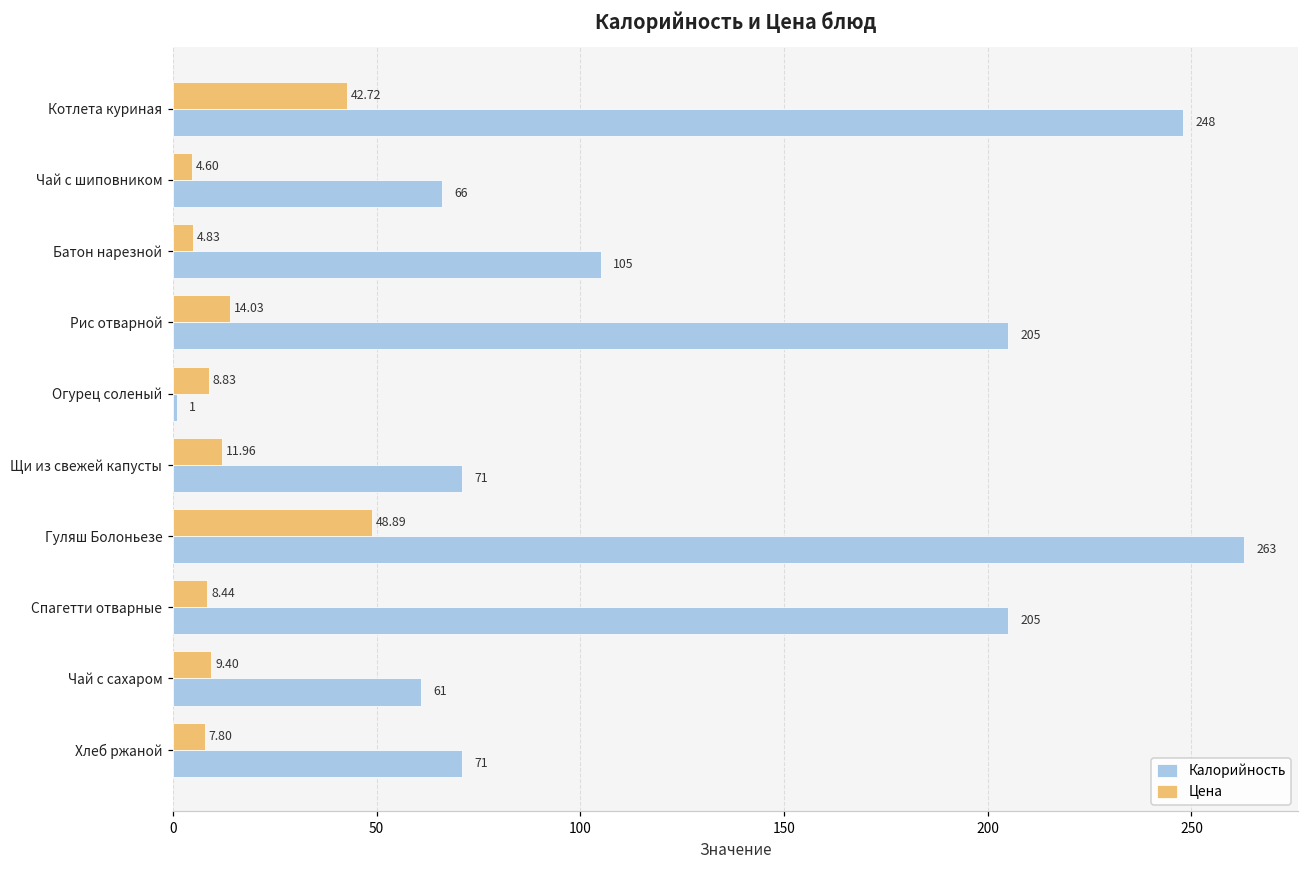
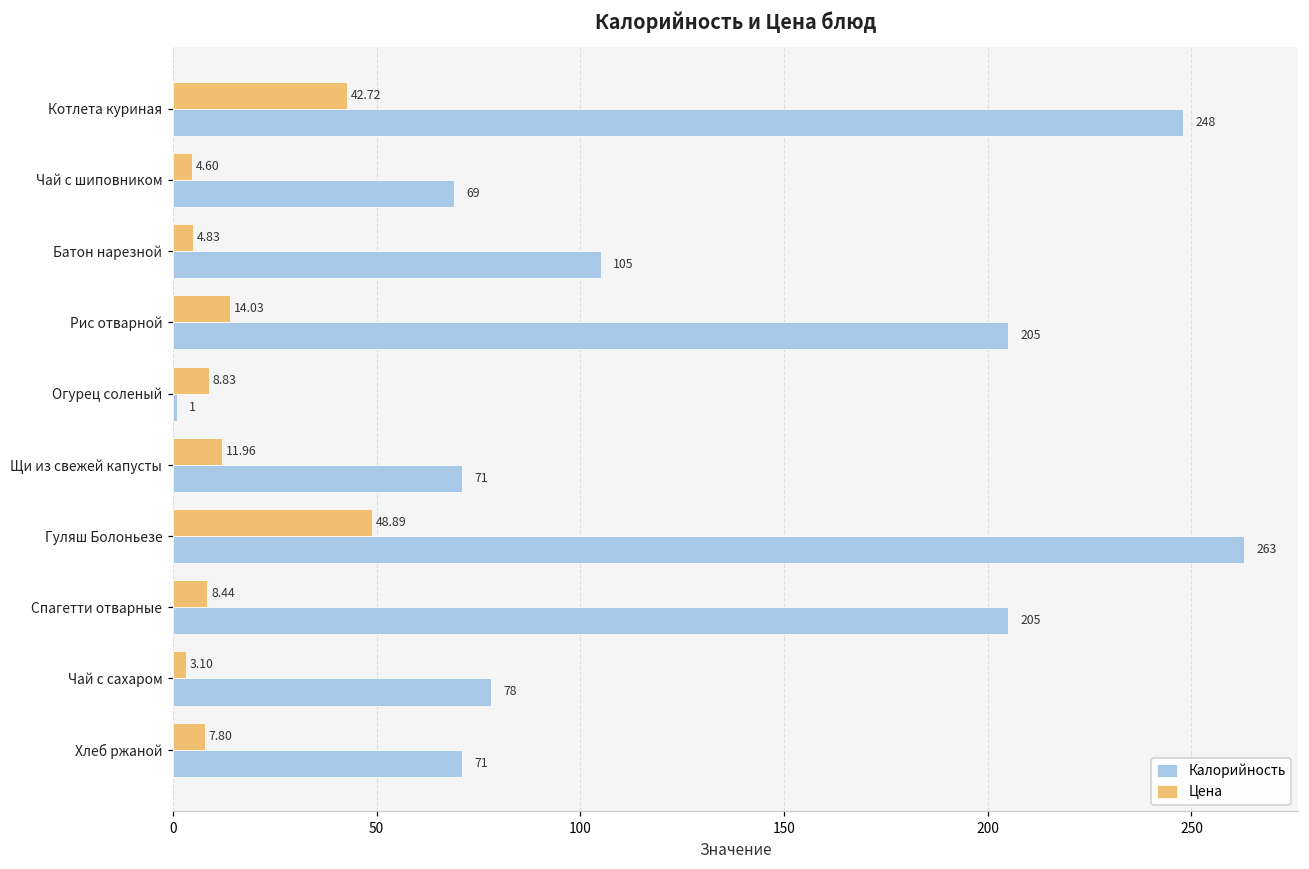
Калорийность, Чай с шиповником: 66 -> 69
Цена, Чай с сахаром: 9.40 -> 3.10
Калорийность, Чай с сахаром: 61 -> 78
